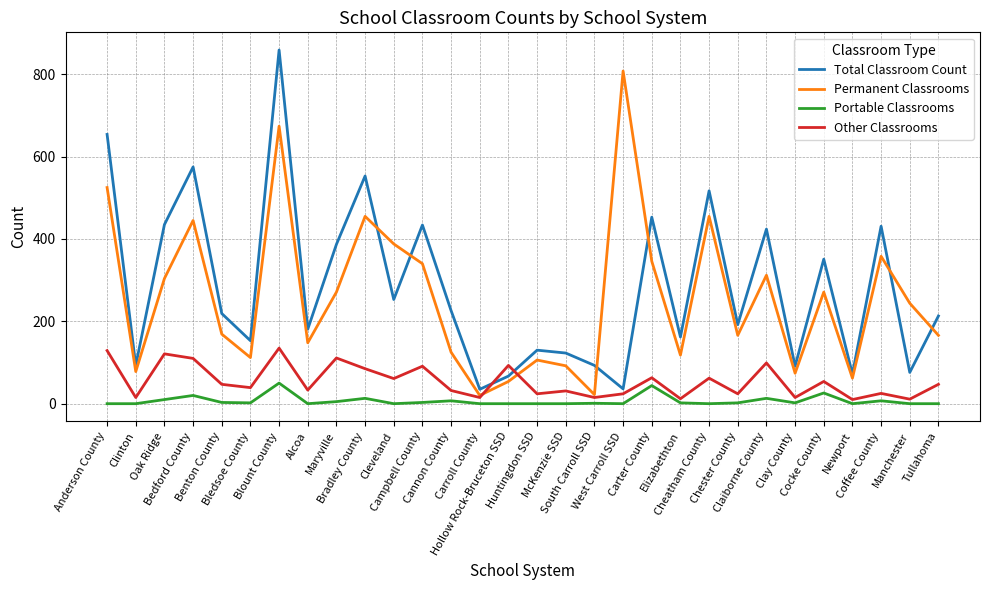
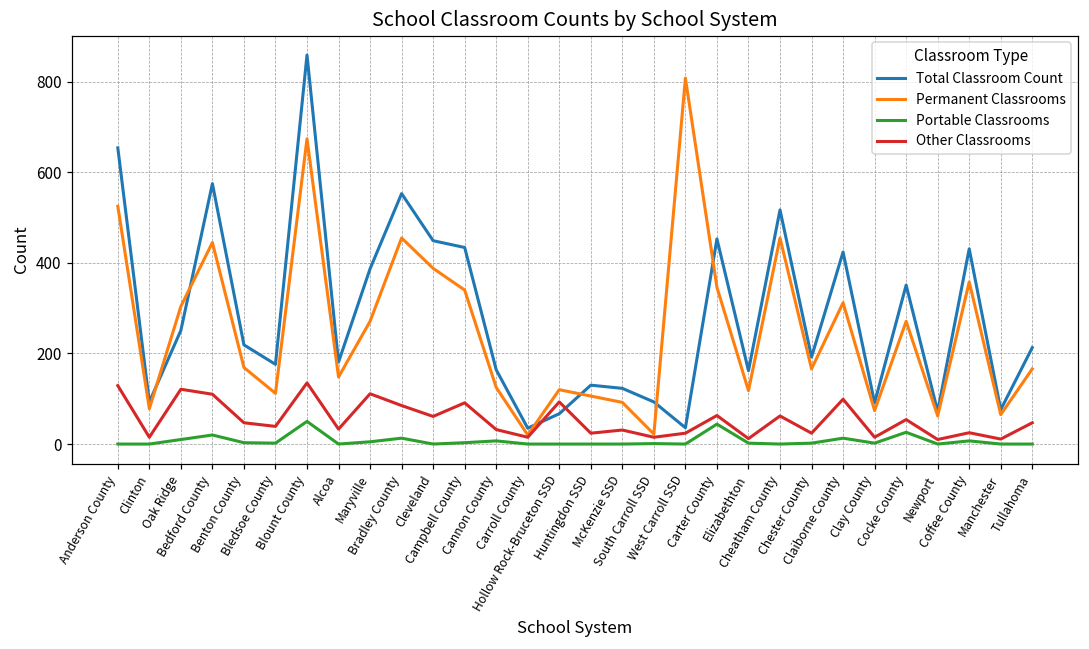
Total Classroom Count, Oak Ridge: 440 -> 250
Total Classroom Count, Bledsoe County: 150 -> 180
Total Classroom Count, Cleveland: 250 -> 450
Total Classroom Count, Cannon County: 230 -> 160
Permanent Classrooms, Hollow Rock-Bruceton SSD: 50 -> 120
Permanent Classrooms, Manchester: 240 -> 70
